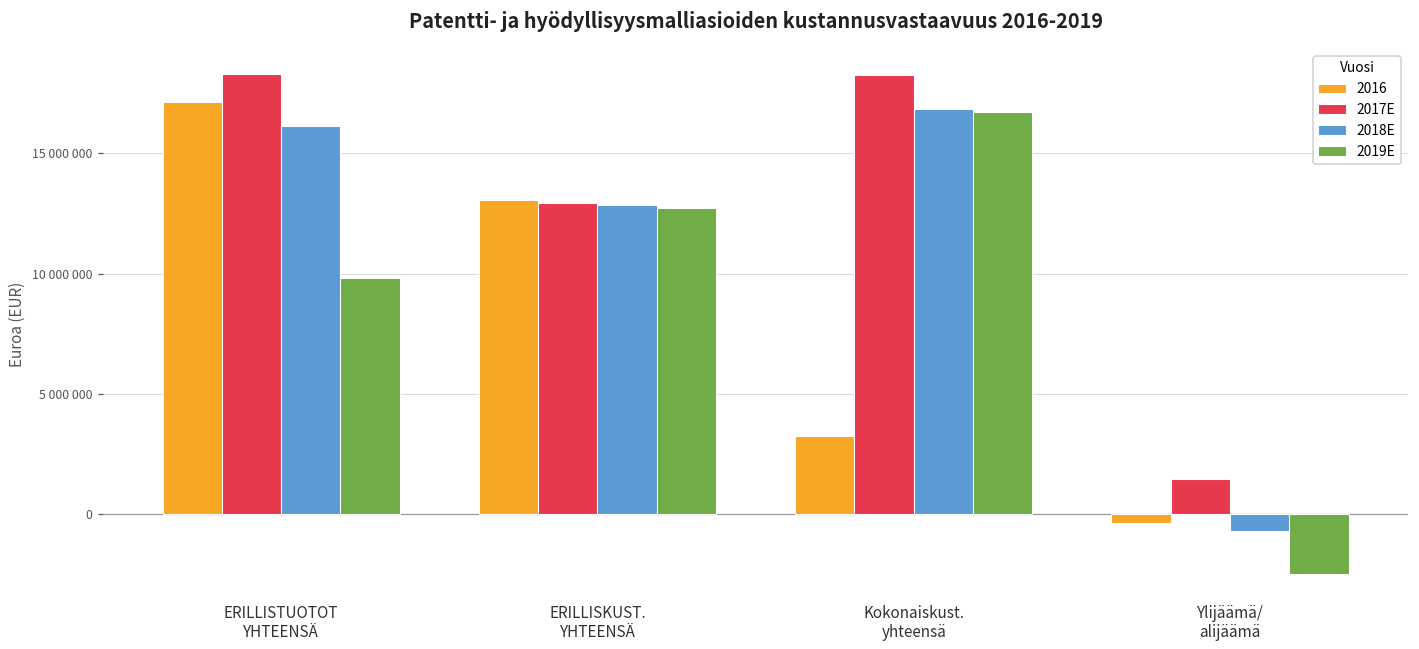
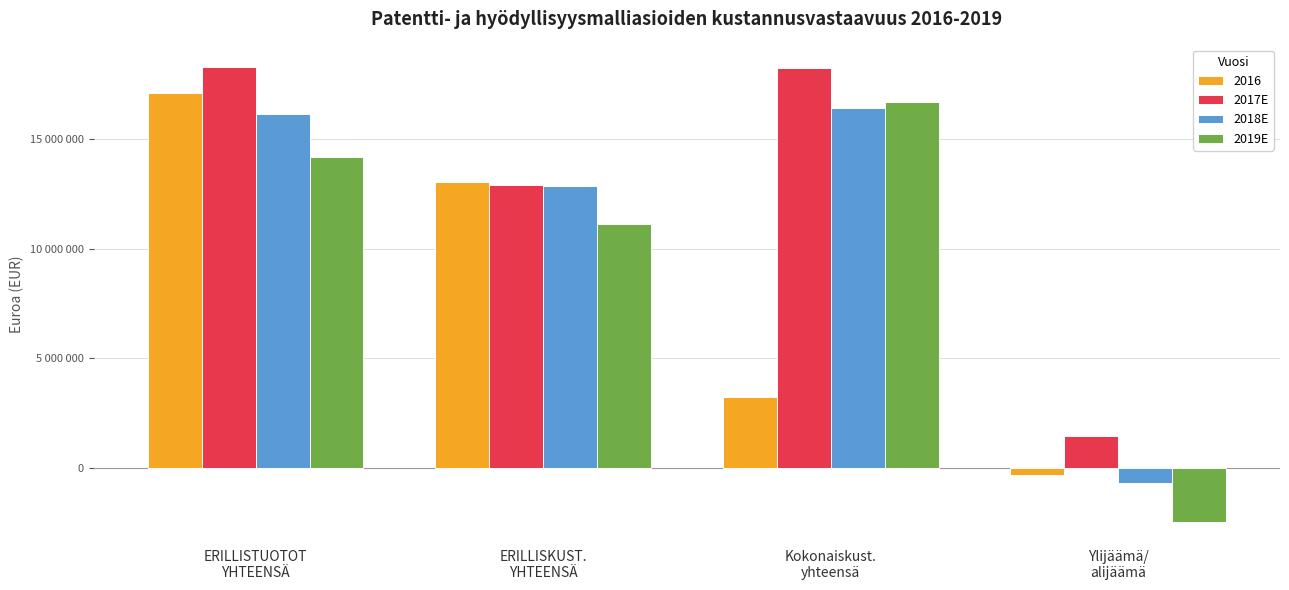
2019E, ERILLISTUOTOT YHTEENSÄ: 9800000 -> 14200000
2019E, ERILLISKUST. YHTEENSÄ: 12700000 -> 11100000
2018E, Kokonaiskust. yhteensä: 16800000 -> 16400000
